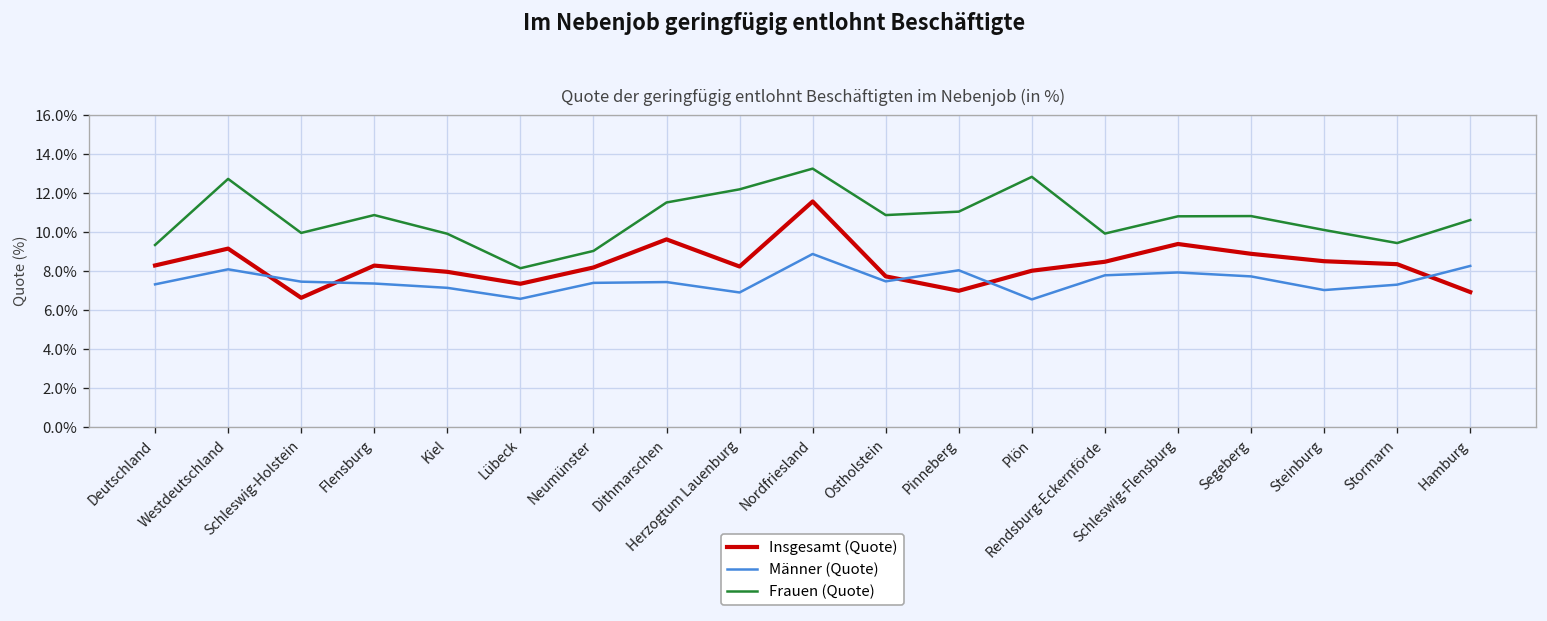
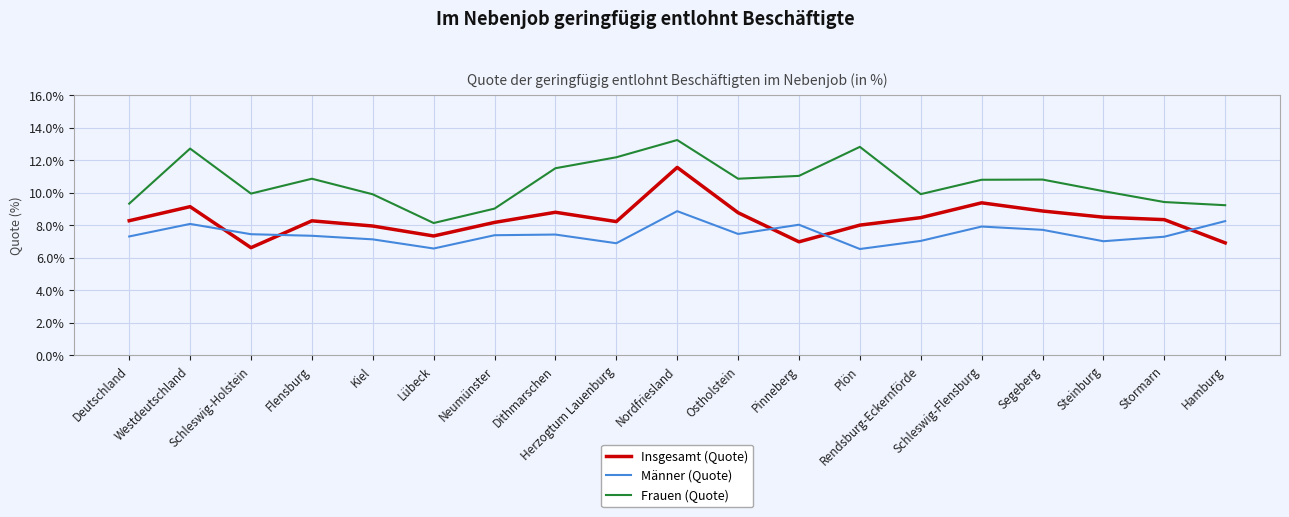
Insgesamt (Quote), Dithmarschen: 9.6% -> 8.8%
Insgesamt (Quote), Ostholstein: 7.7% -> 8.8%
Männer (Quote), Rendsburg-Eckernförde: 7.8% -> 7.0%
Frauen (Quote), Hamburg: 10.6% -> 9.2%
